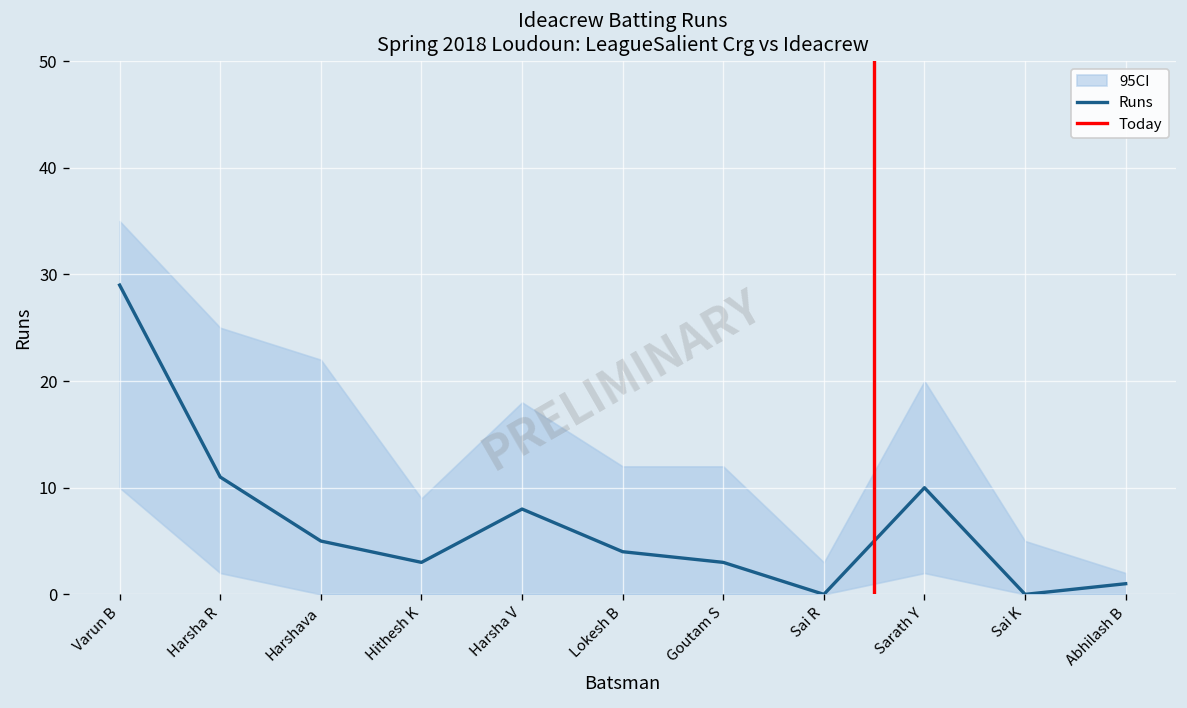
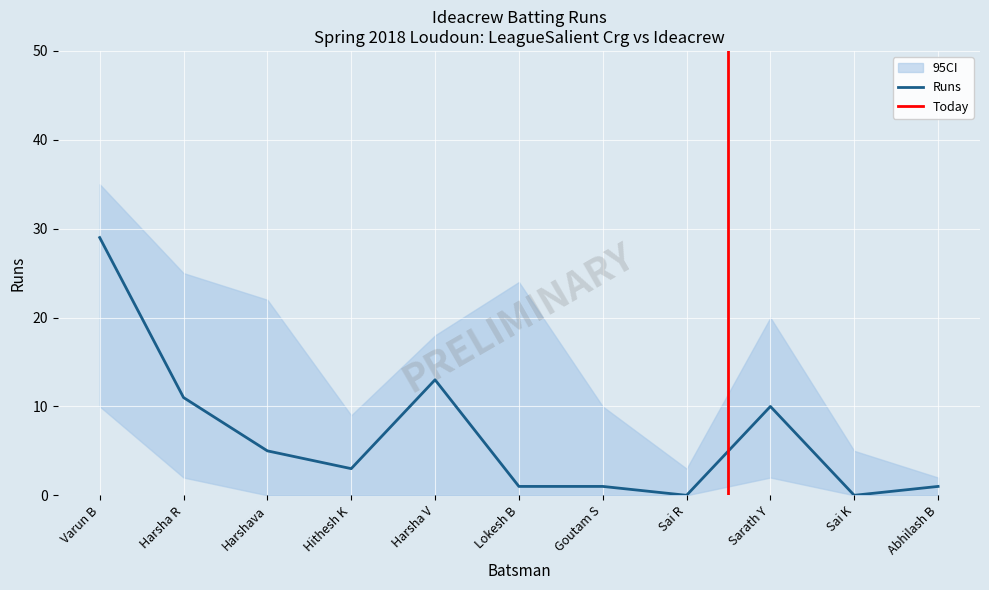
Runs, Harsha V: 8 -> 13
Runs, Lokesh B: 4 -> 1
95CI, Lokesh B: 12 -> 24
Runs, Goutam S: 3 -> 1
95CI, Goutam S: 12 -> 10
